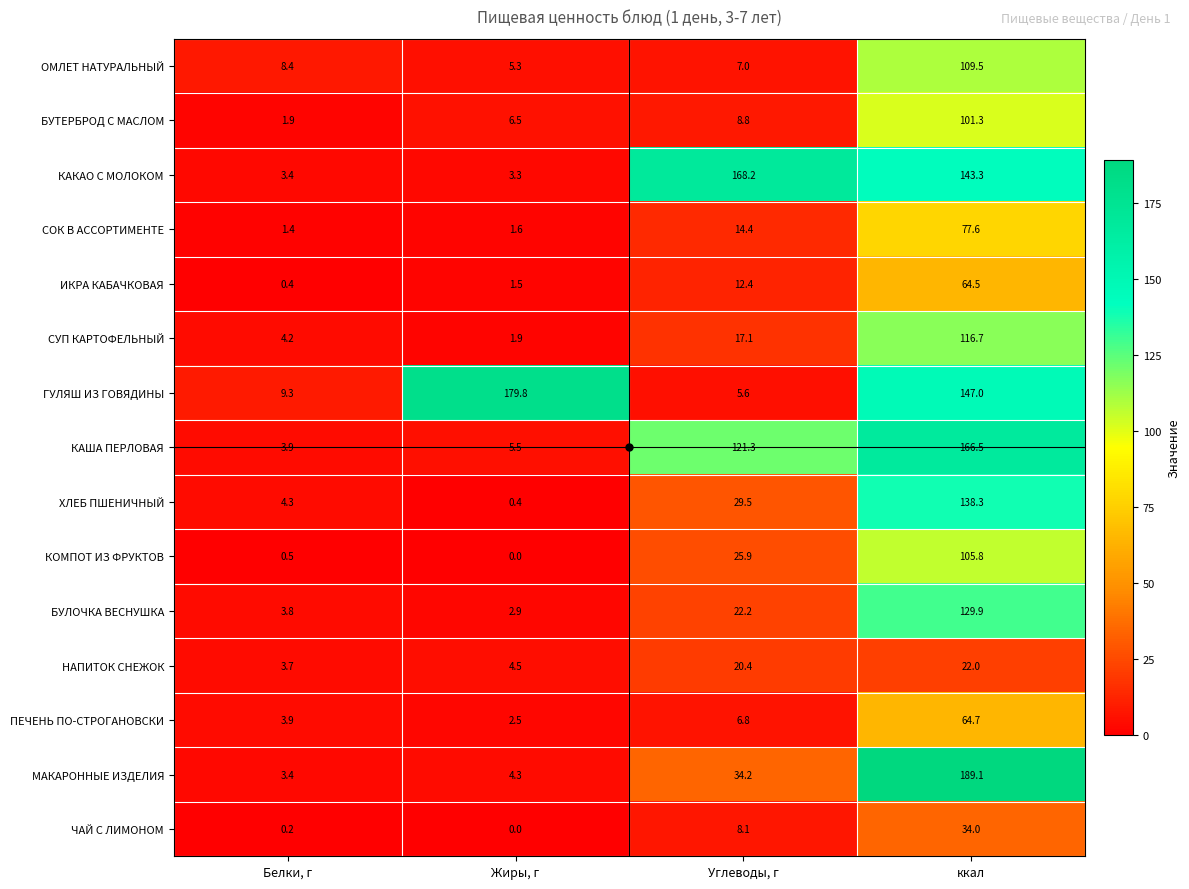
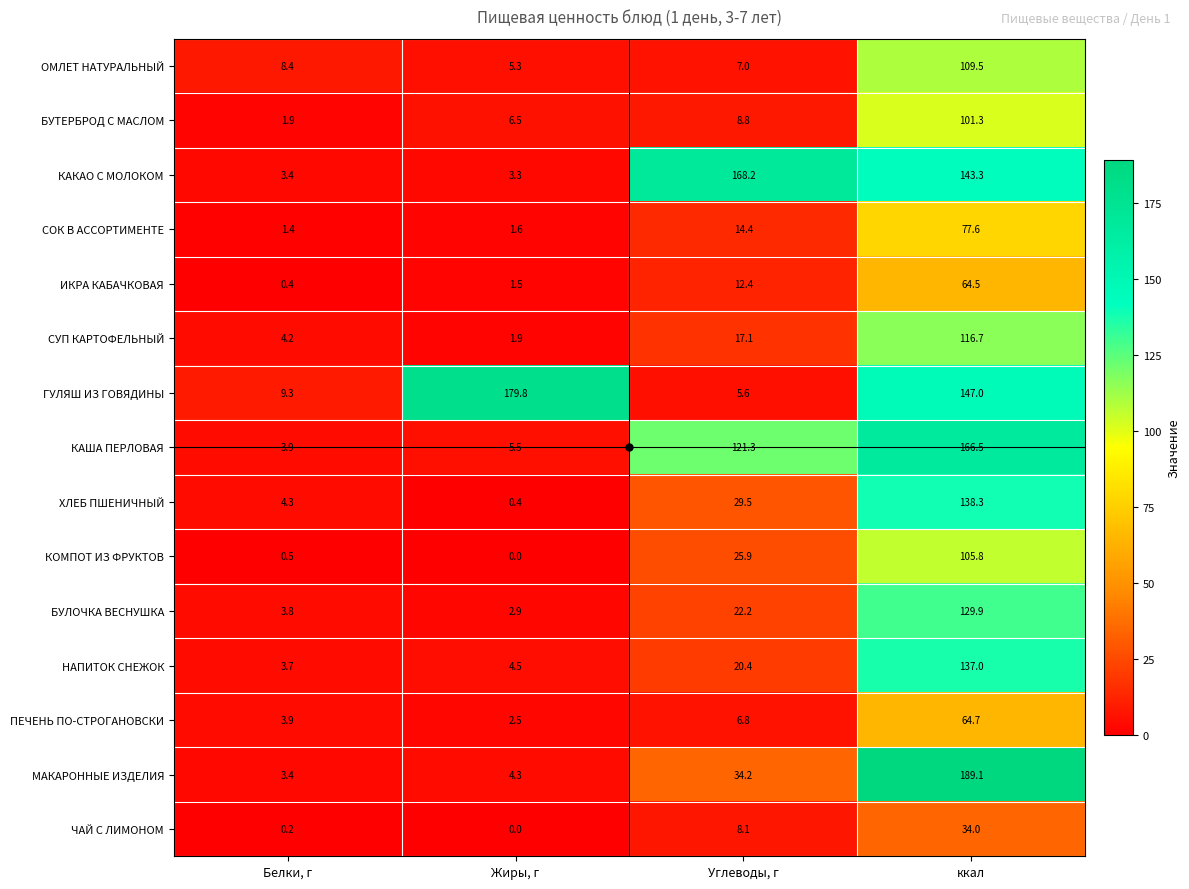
НАПИТОК СНЕЖОК, ккал: 22.0 -> 137.0
